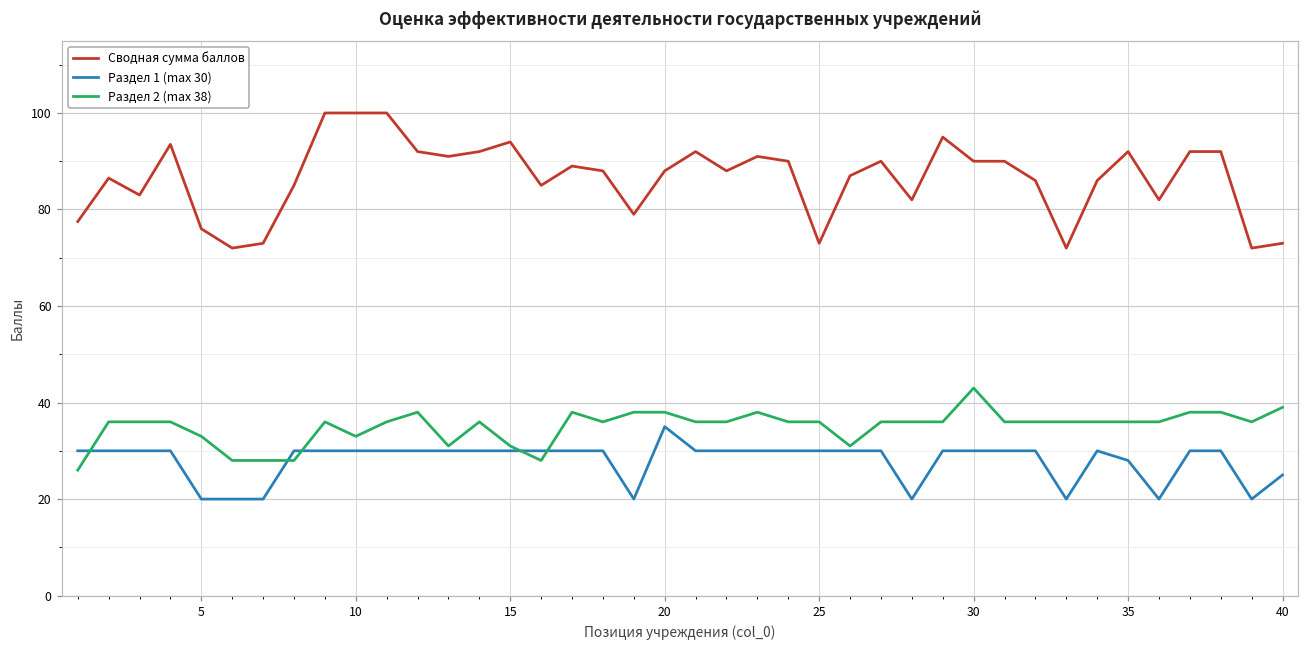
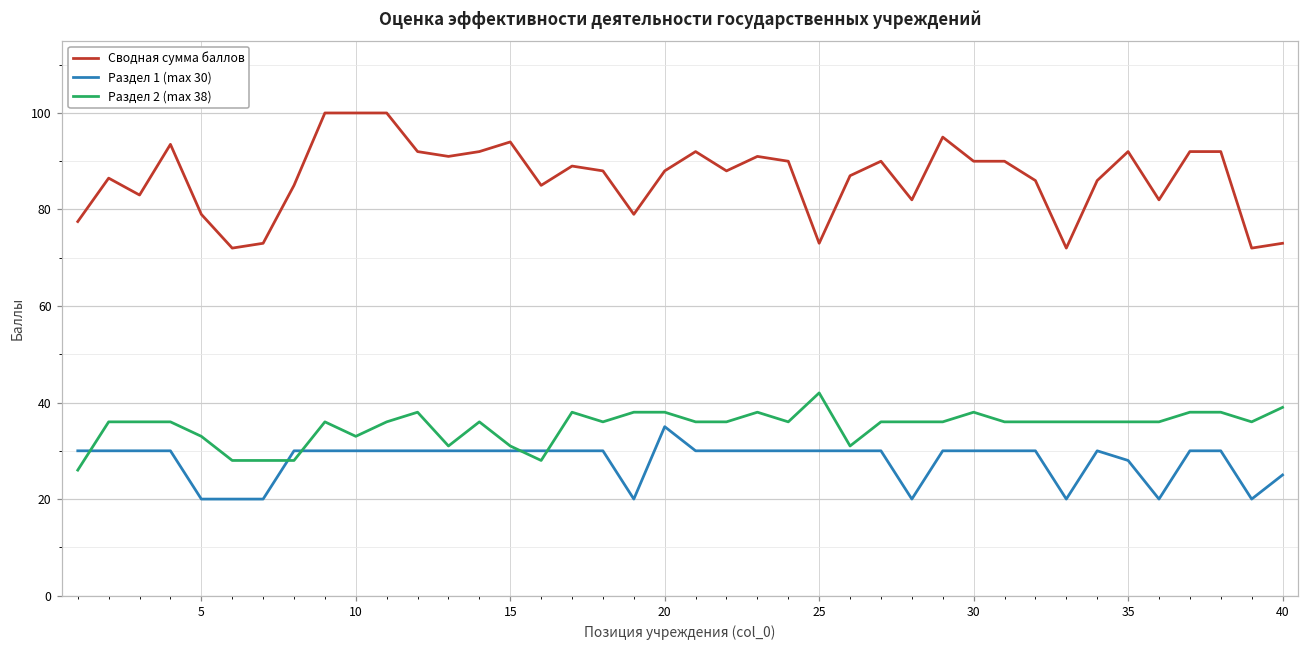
Сводная сумма баллов, 5: 76 -> 79
Раздел 2 (max 38), 25: 36 -> 42
Раздел 2 (max 38), 30: 43 -> 38
